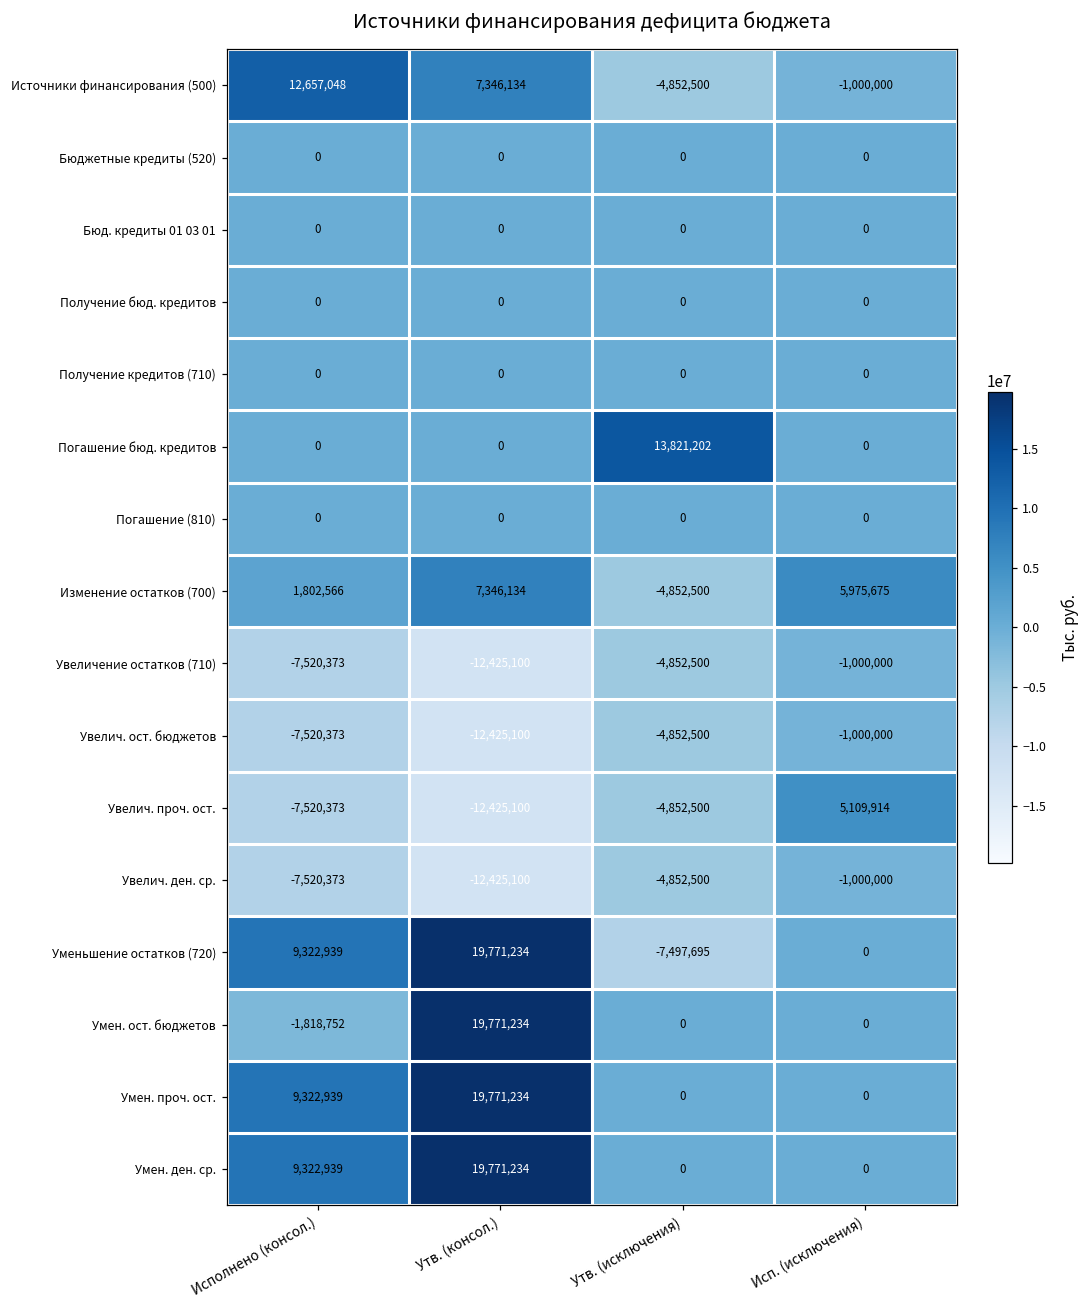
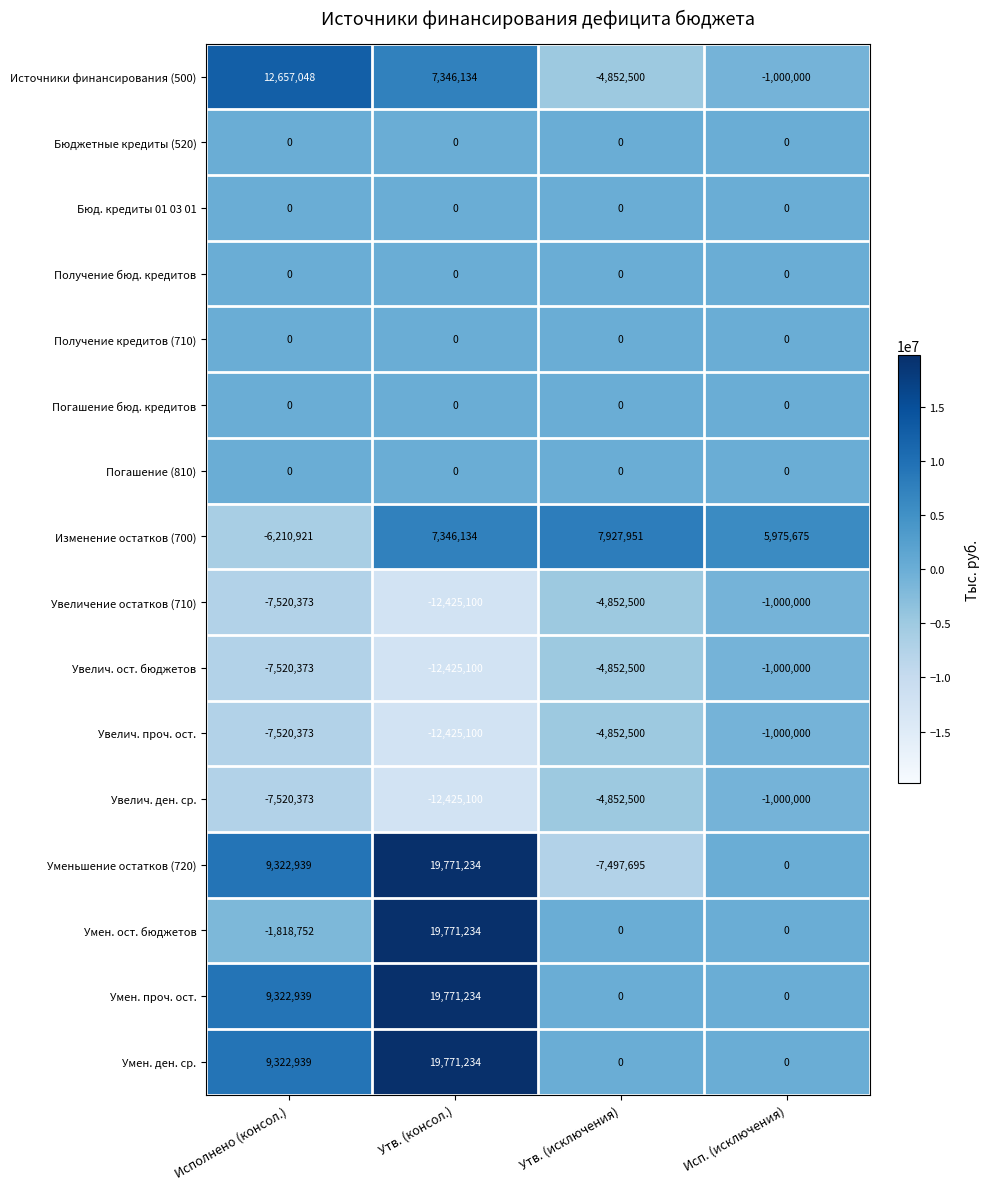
Погашение бюд. кредитов, Утв. (исключения): 13,821,202 -> 0
Изменение остатков (700), Исполнено (консол.): 1,802,566 -> -6,210,921
Изменение остатков (700), Утв. (исключения): -4,852,500 -> 7,927,951
Увелич. проч. ост., Исп. (исключения): 5,109,914 -> -1,000,000
